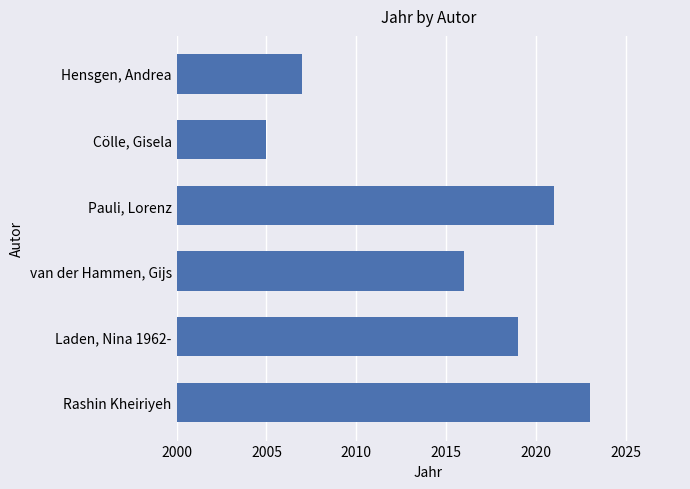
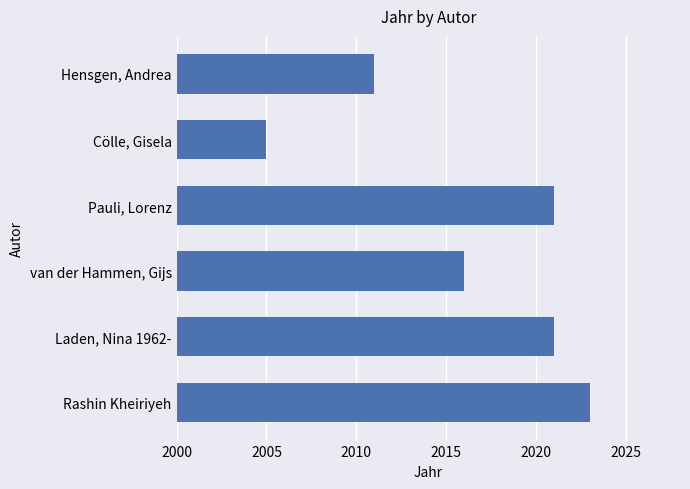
Hensgen, Andrea: 2007 -> 2011
Laden, Nina 1962-: 2019 -> 2021
